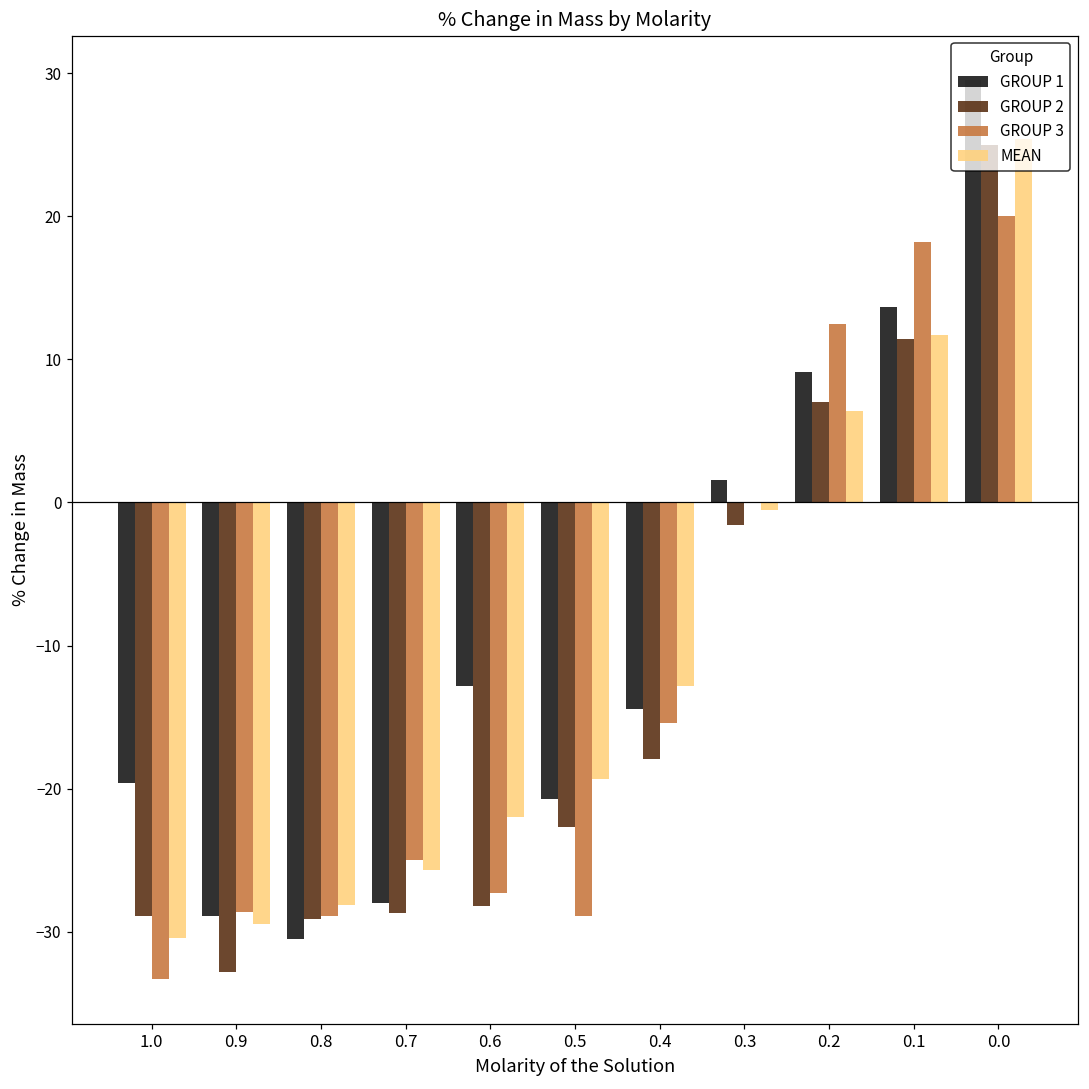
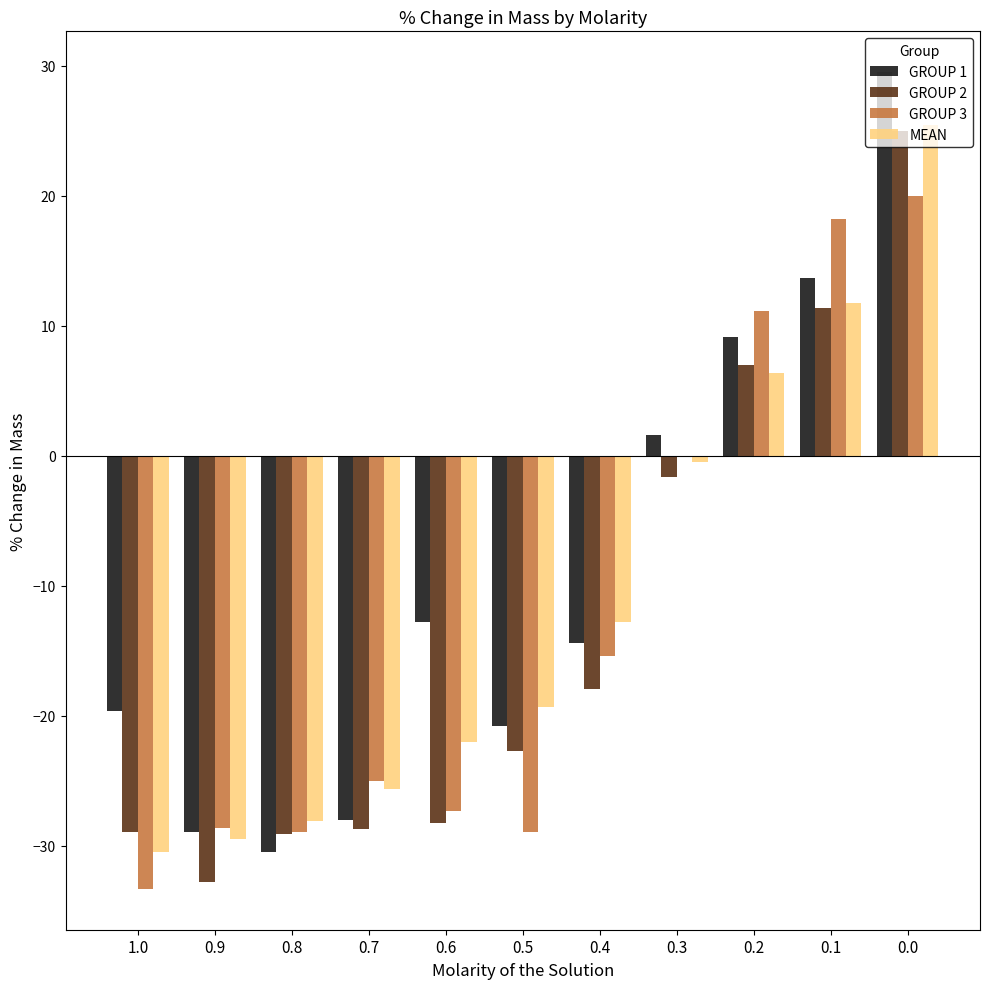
GROUP 3, 0.2: 12.5 -> 11.1
